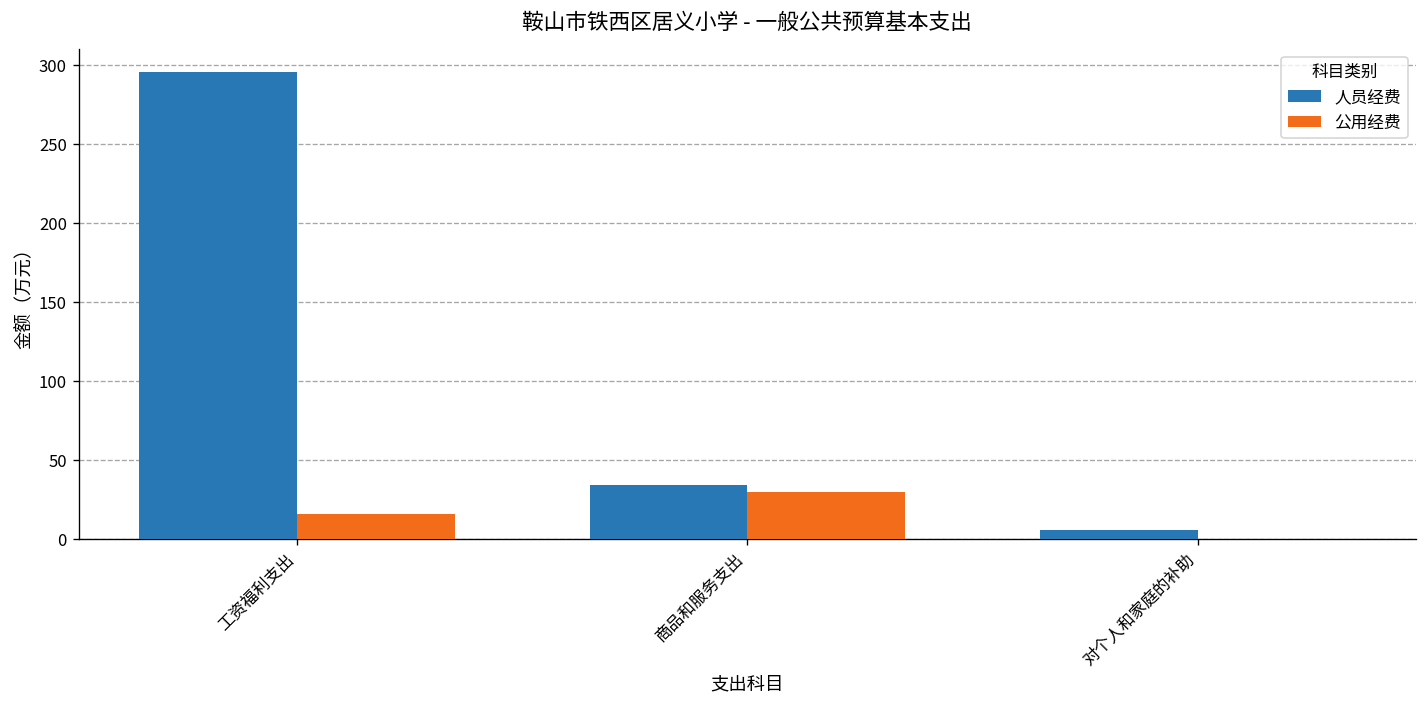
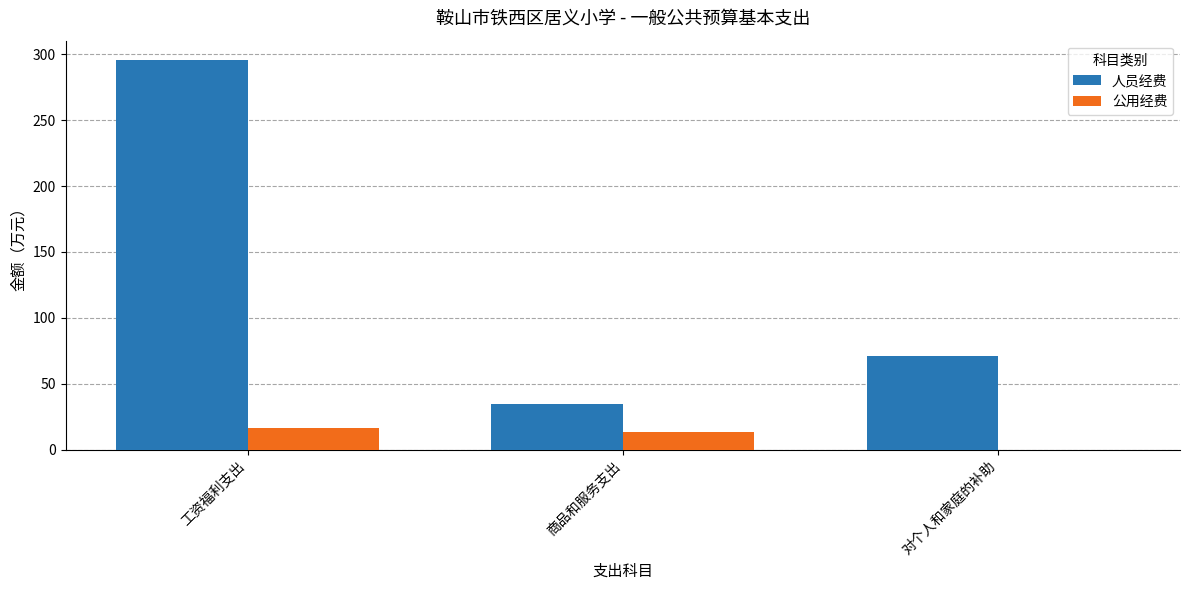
公用经费, 商品和服务支出: 30 -> 13
人员经费, 对个人和家庭的补助: 6 -> 71
